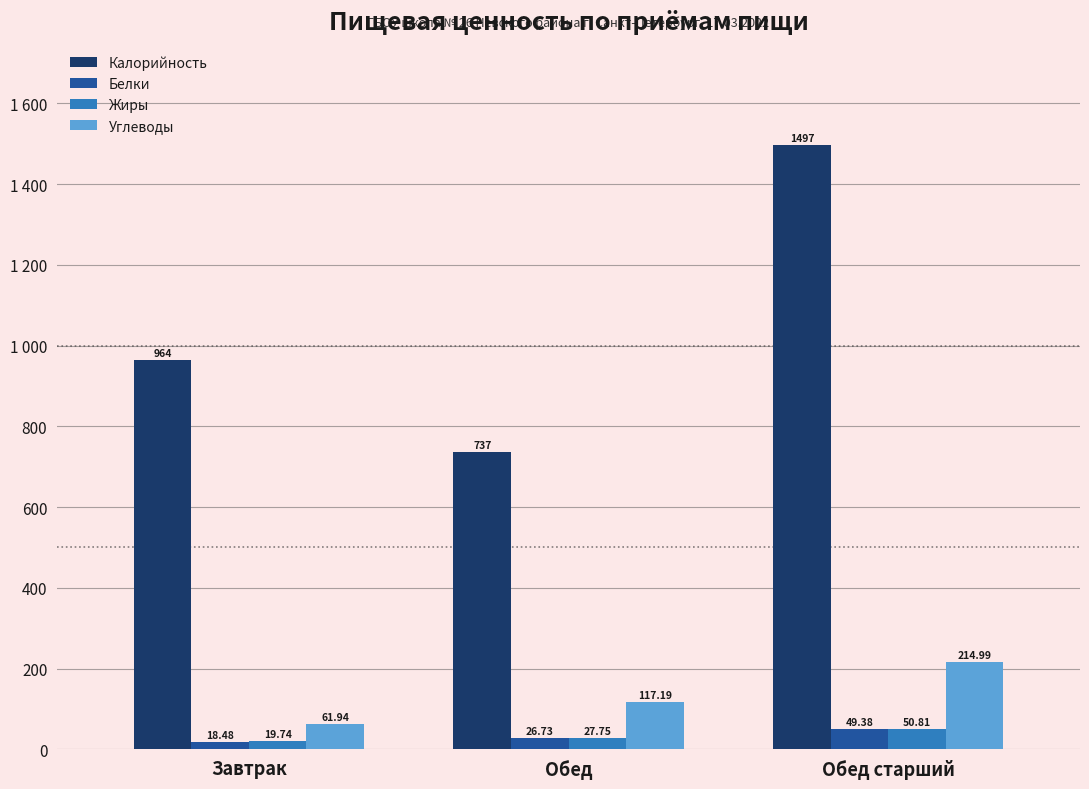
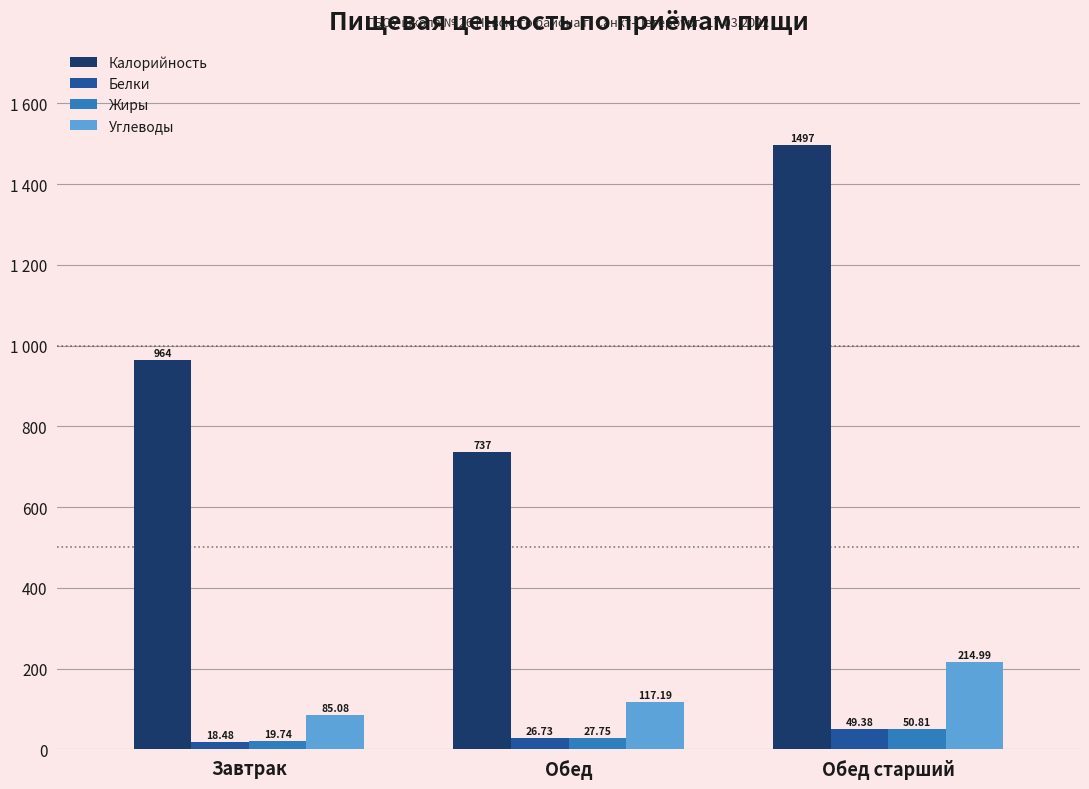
Углеводы, Завтрак: 61.94 -> 85.08
